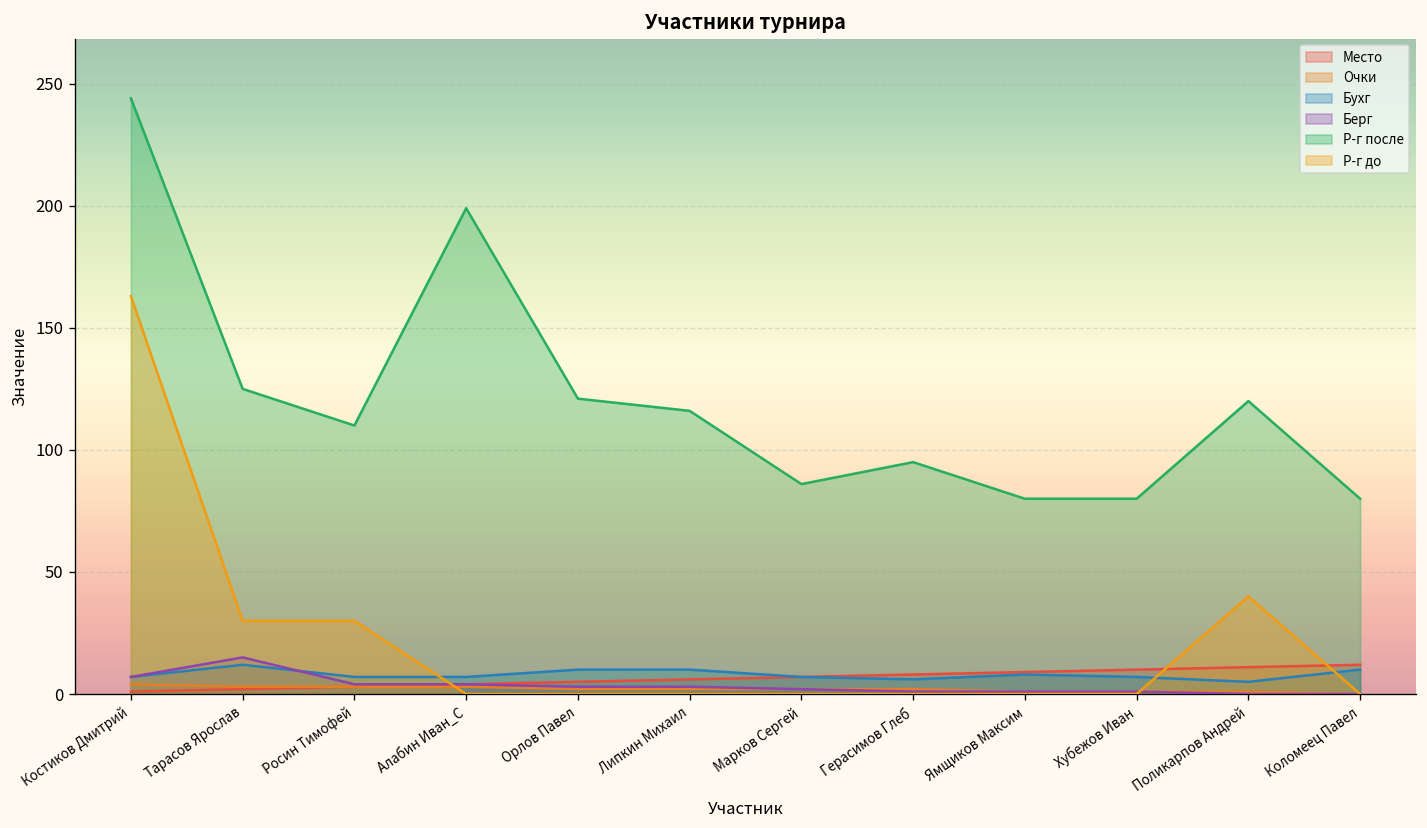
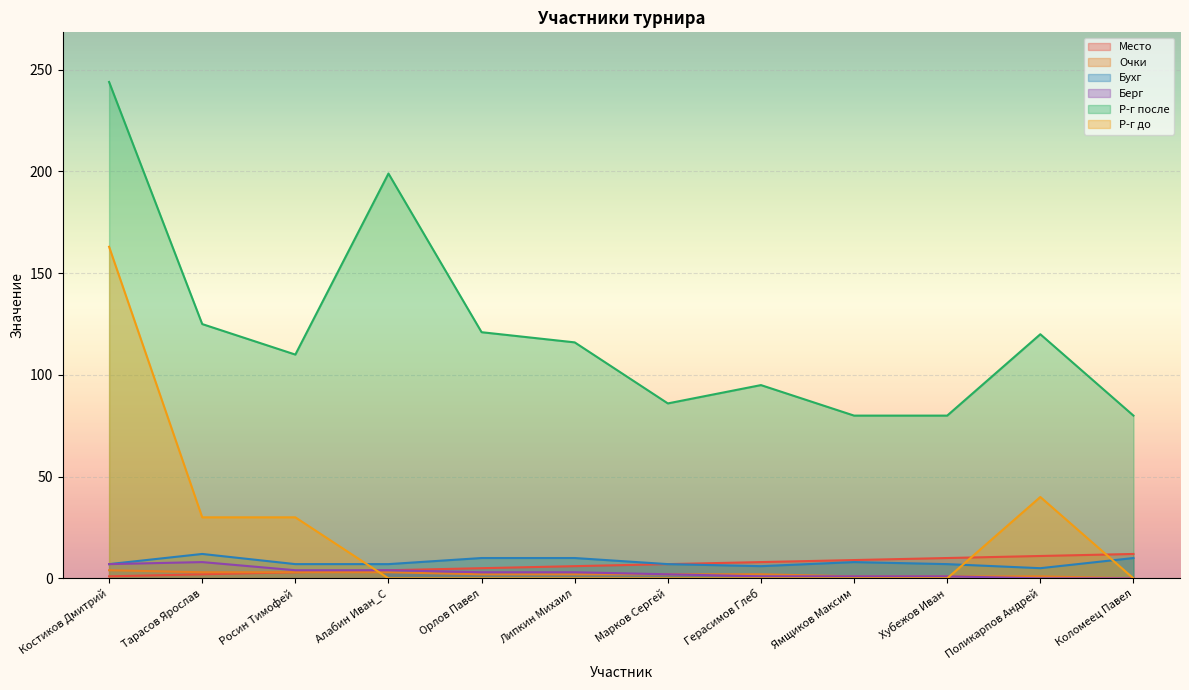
Берг, Тарасов Ярослав: 15 -> 8
